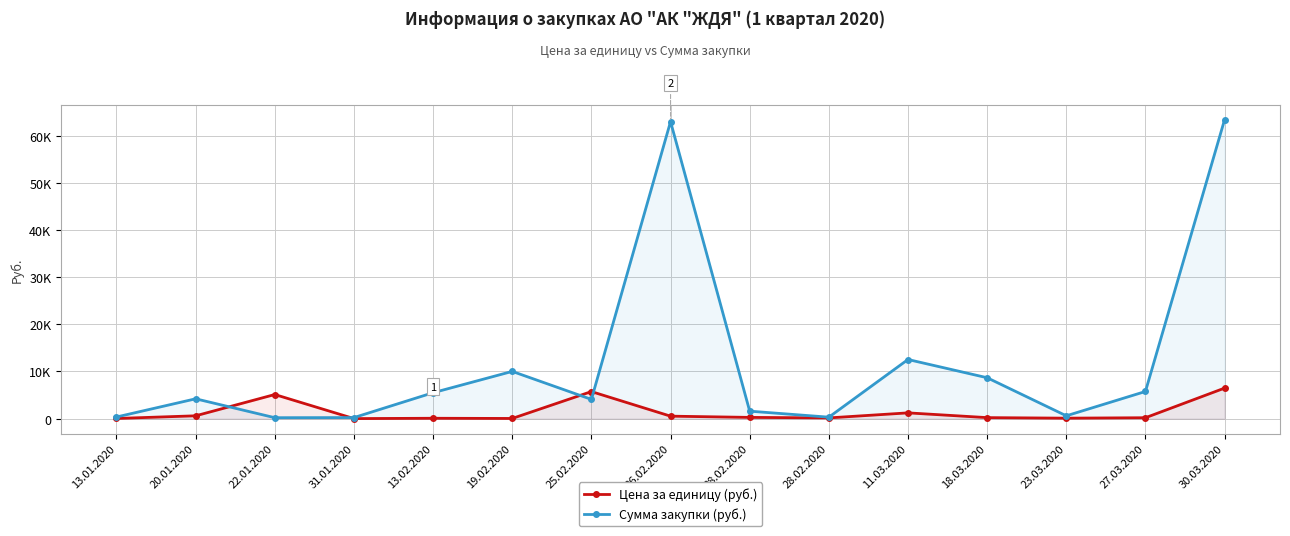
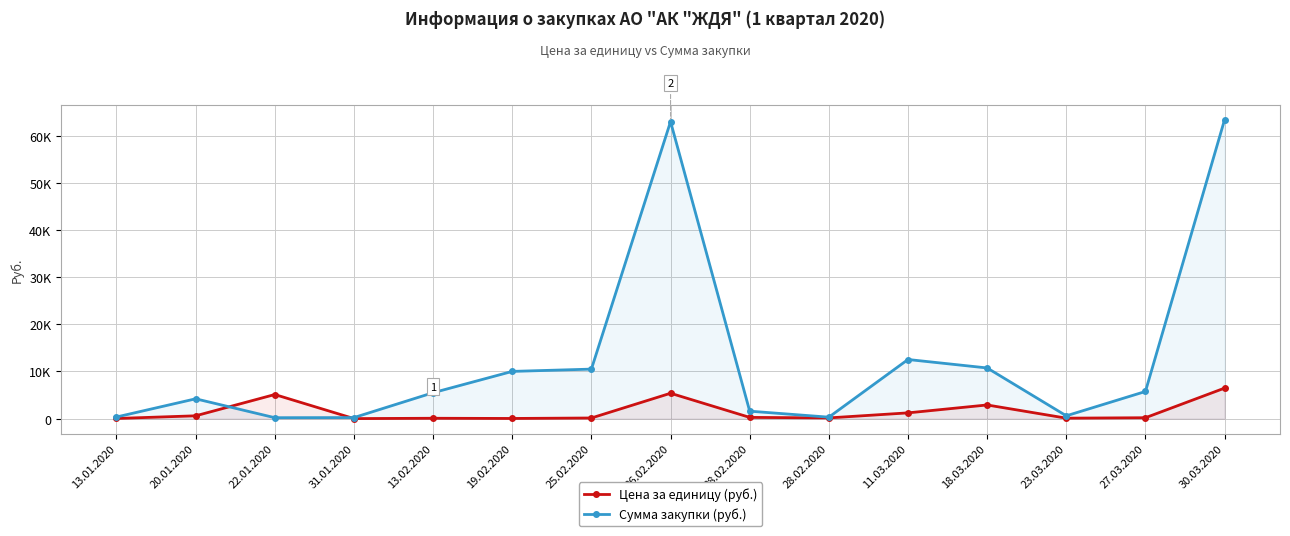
Цена за единицу (руб.), 25.02.2020: 6000 -> 0
Сумма закупки (руб.), 25.02.2020: 4000 -> 11000
Цена за единицу (руб.), 26.02.2020: 1000 -> 5000
Цена за единицу (руб.), 18.03.2020: 0 -> 3000
Сумма закупки (руб.), 18.03.2020: 9000 -> 11000
